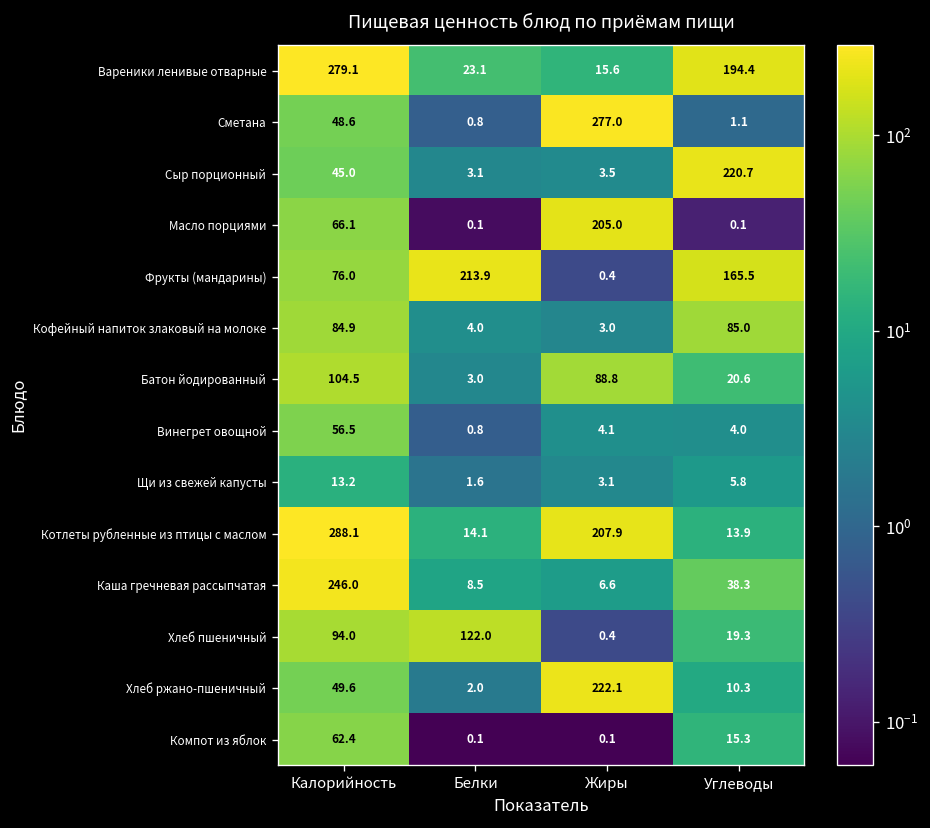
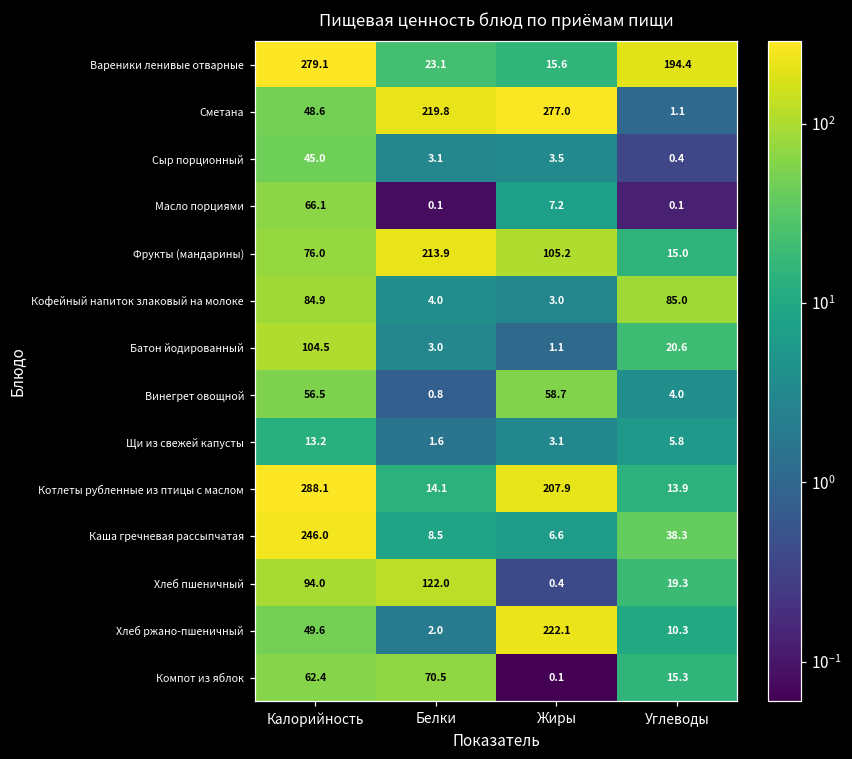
Сметана, Белки: 0.8 -> 219.8
Сыр порционный, Углеводы: 220.7 -> 0.4
Масло порциями, Жиры: 205.0 -> 7.2
Фрукты (мандарины), Жиры: 0.4 -> 105.2
Фрукты (мандарины), Углеводы: 165.5 -> 15.0
Батон йодированный, Жиры: 88.8 -> 1.1
Винегрет овощной, Жиры: 4.1 -> 58.7
Компот из яблок, Белки: 0.1 -> 70.5
